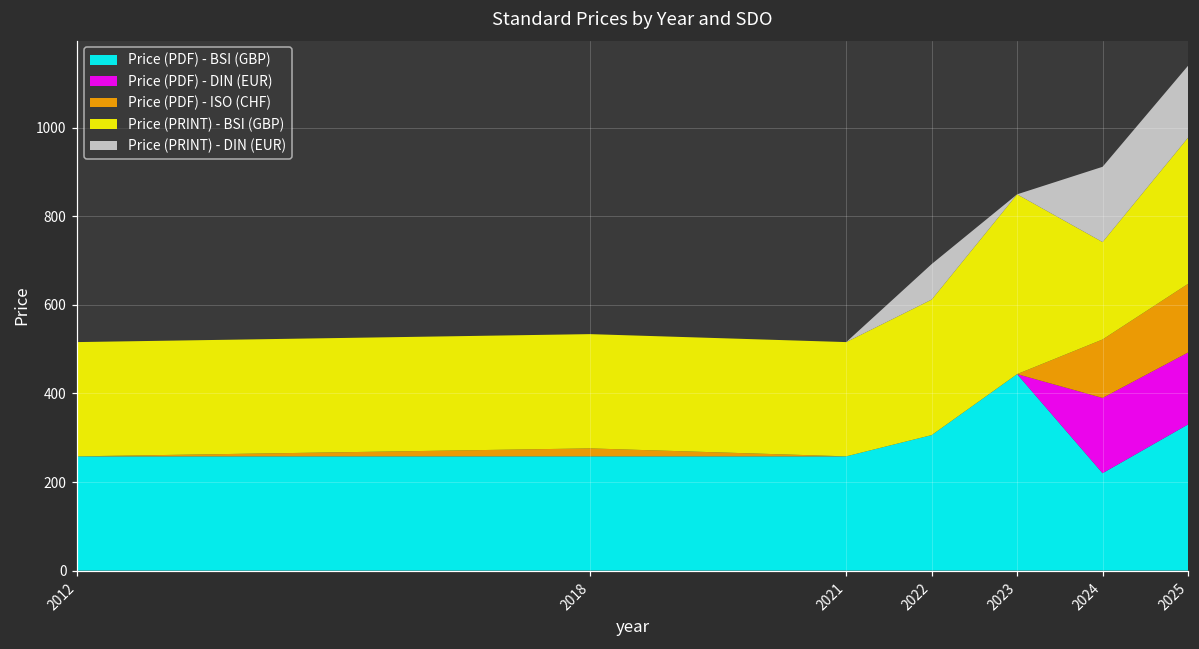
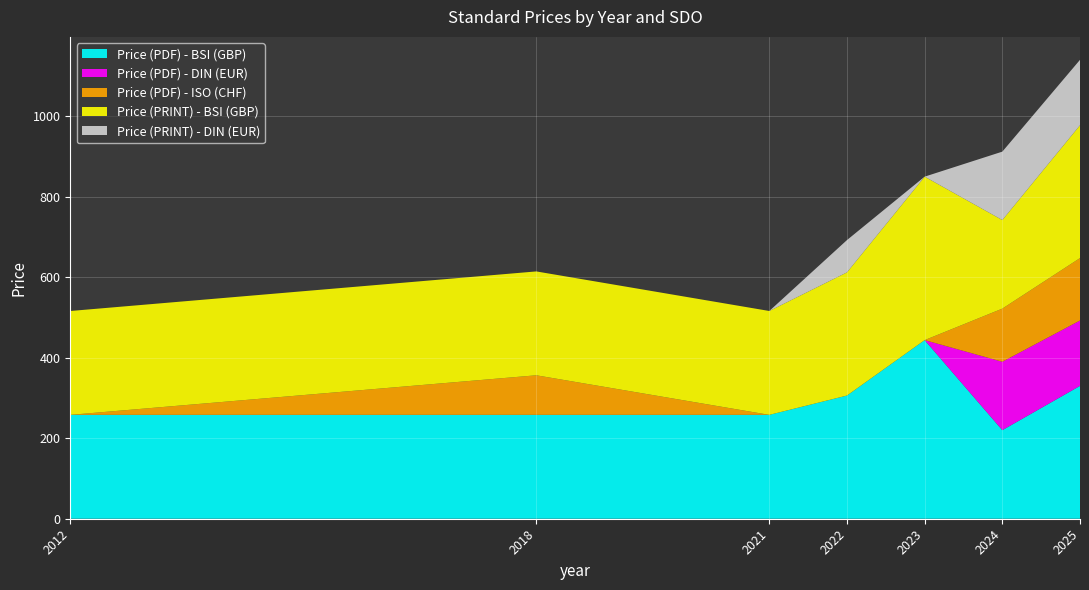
Price (PDF) - ISO (CHF), 2018: 20 -> 100
